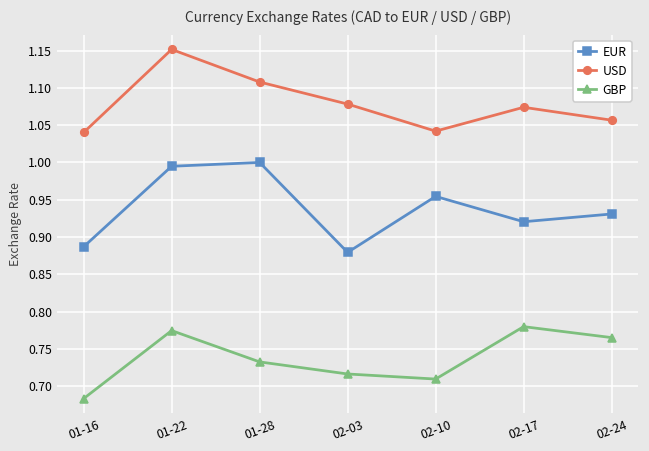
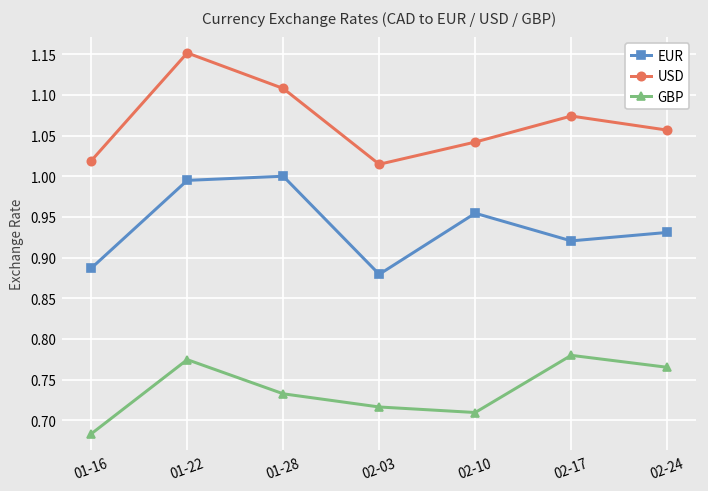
USD, 01-16: 1.04 -> 1.02
USD, 02-03: 1.08 -> 1.01
